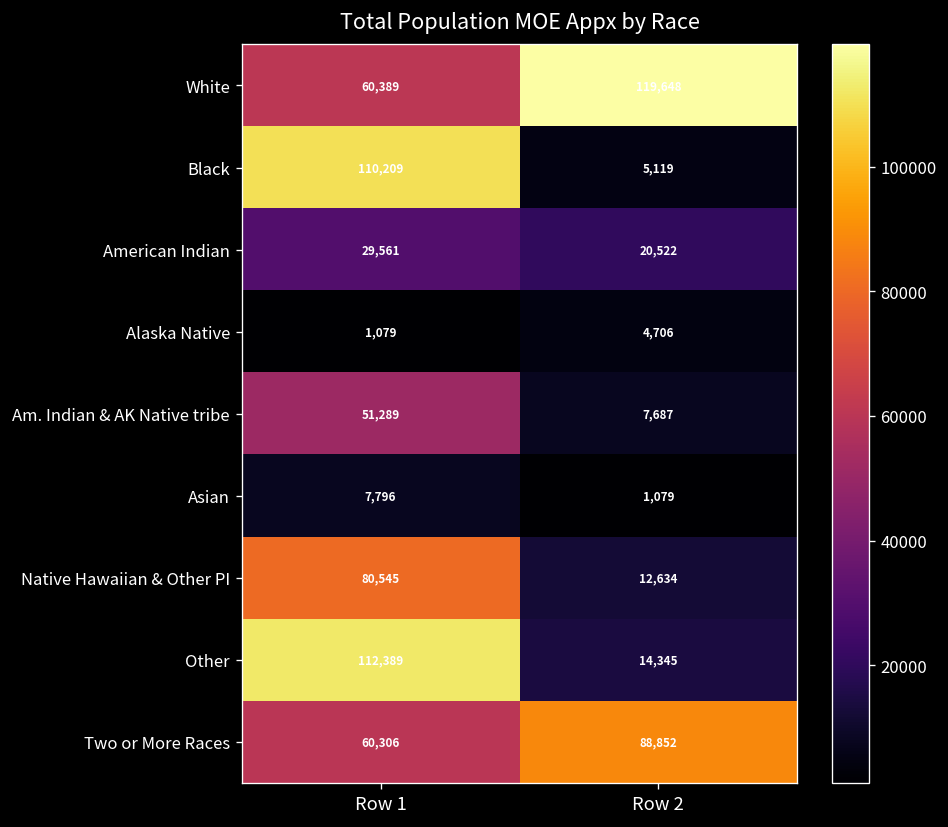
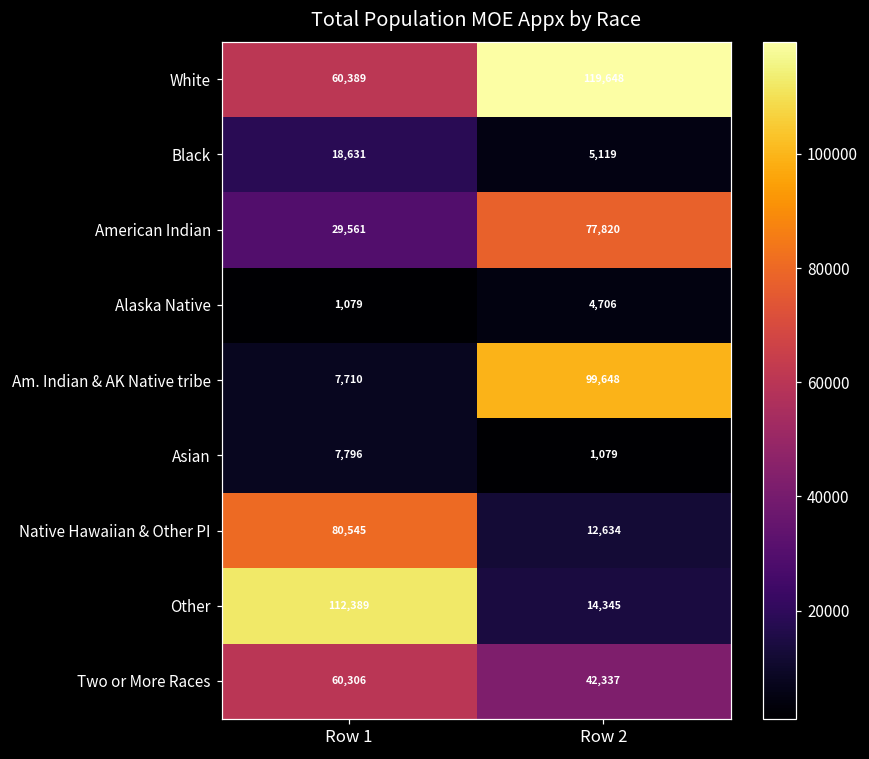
Black, Row 1: 110,209 -> 18,631
American Indian, Row 2: 20,522 -> 77,820
Am. Indian & AK Native tribe, Row 1: 51,289 -> 7,710
Am. Indian & AK Native tribe, Row 2: 7,687 -> 99,648
Two or More Races, Row 2: 88,852 -> 42,337
